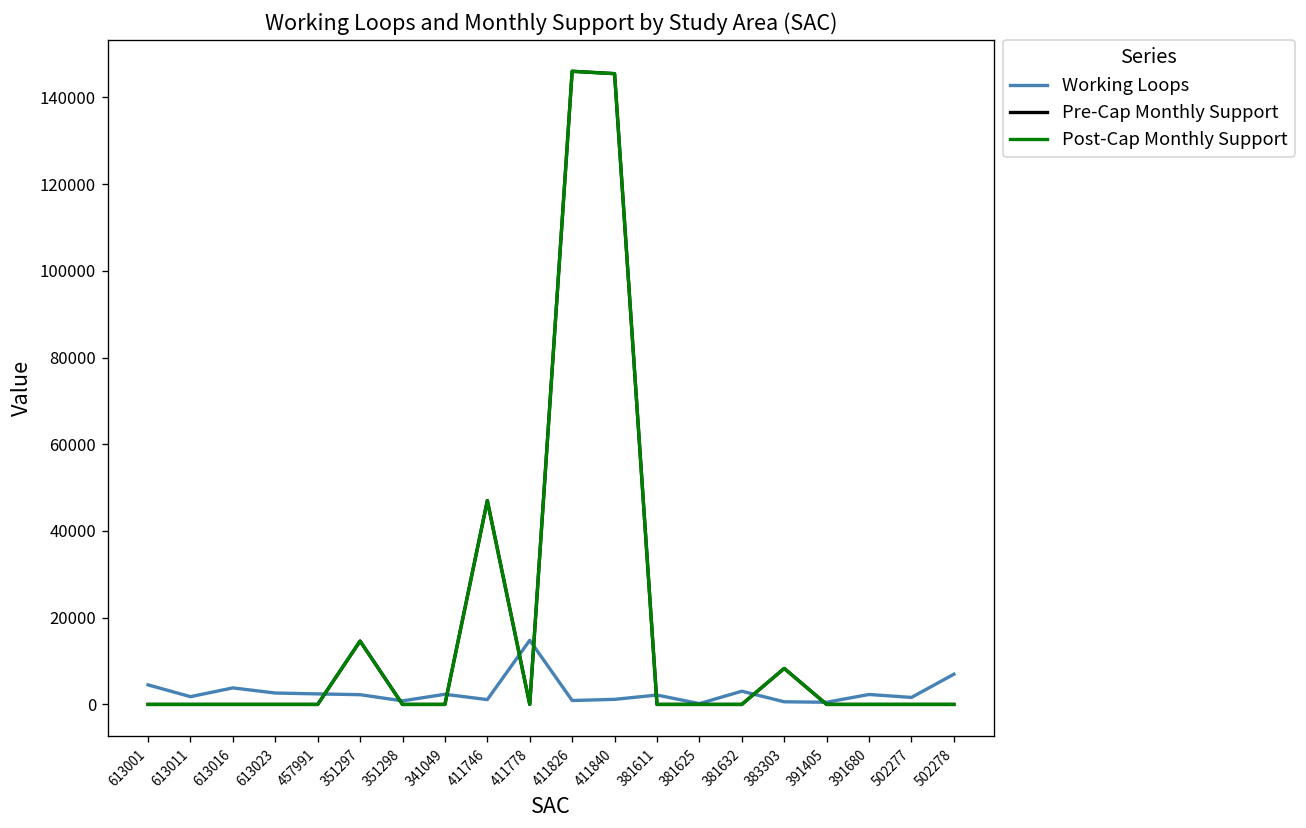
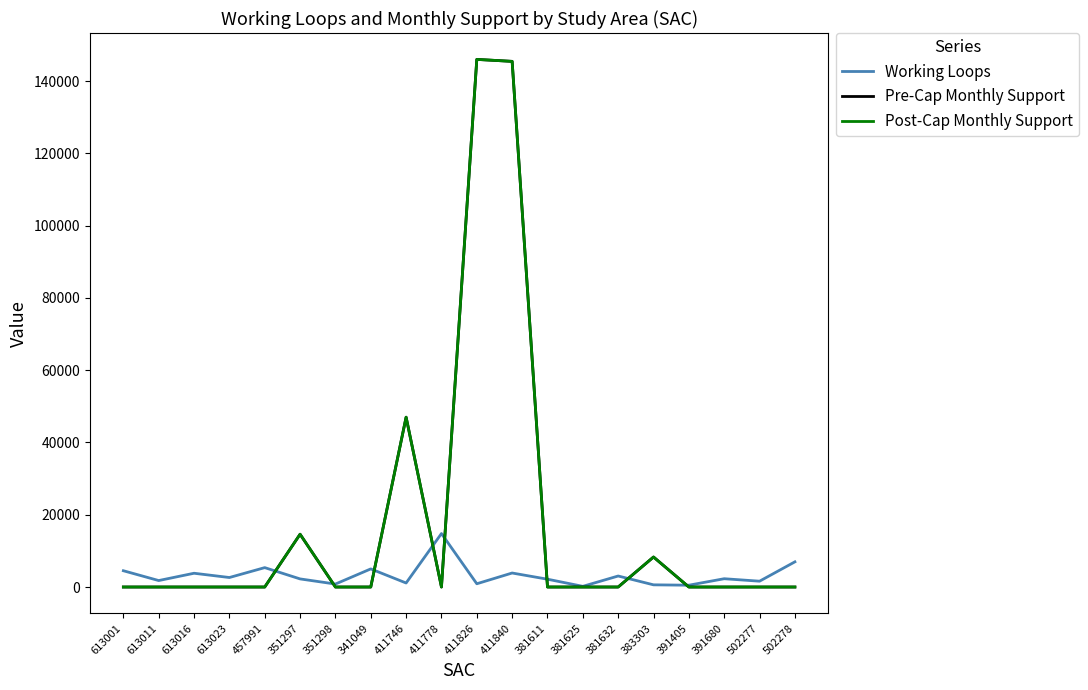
Working Loops, 457991: 2000 -> 5000
Working Loops, 341049: 2000 -> 5000
Working Loops, 411840: 1000 -> 4000
